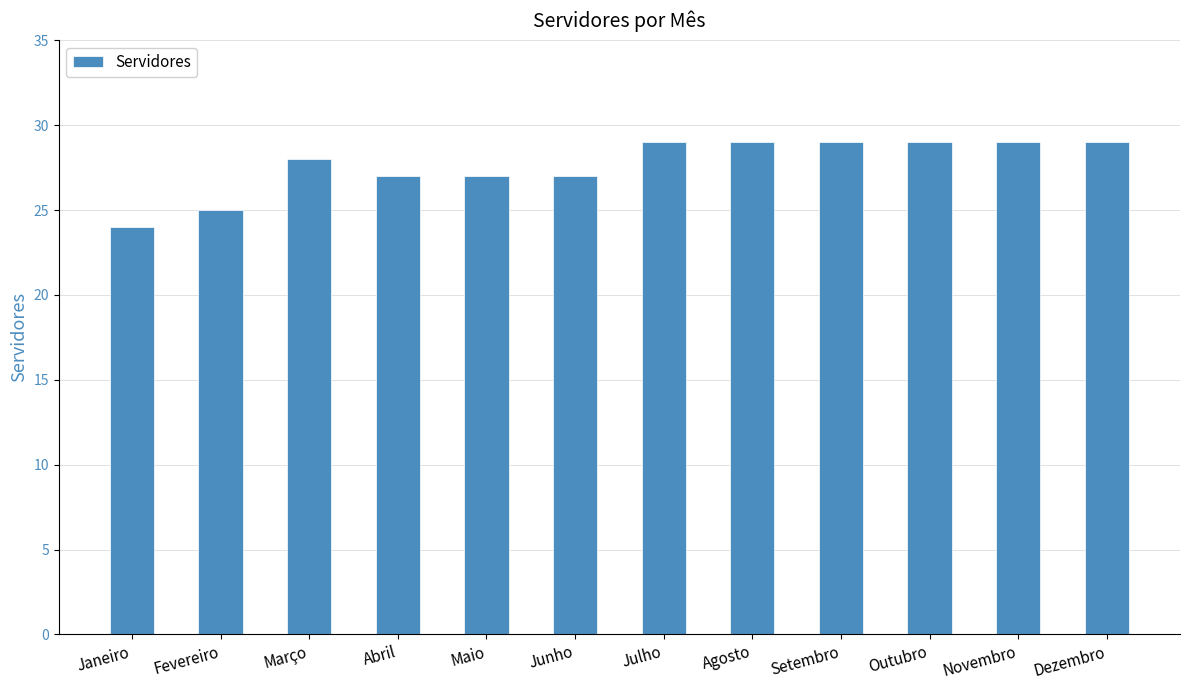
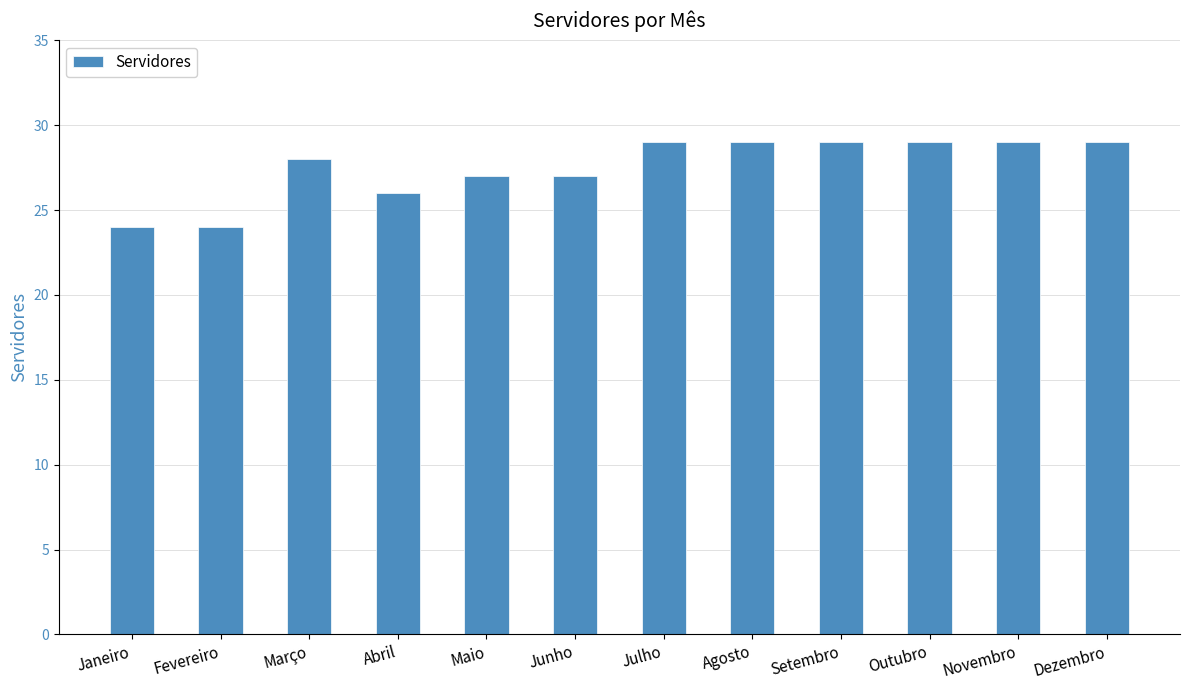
Fevereiro: 25 -> 24
Abril: 27 -> 26
